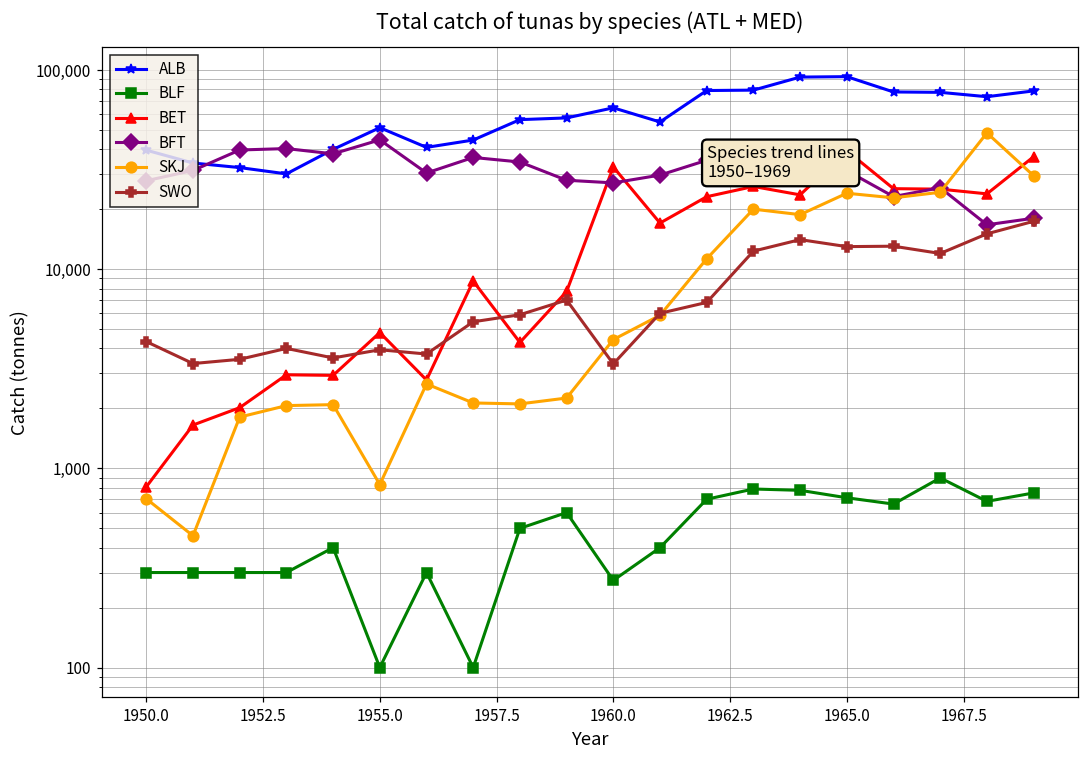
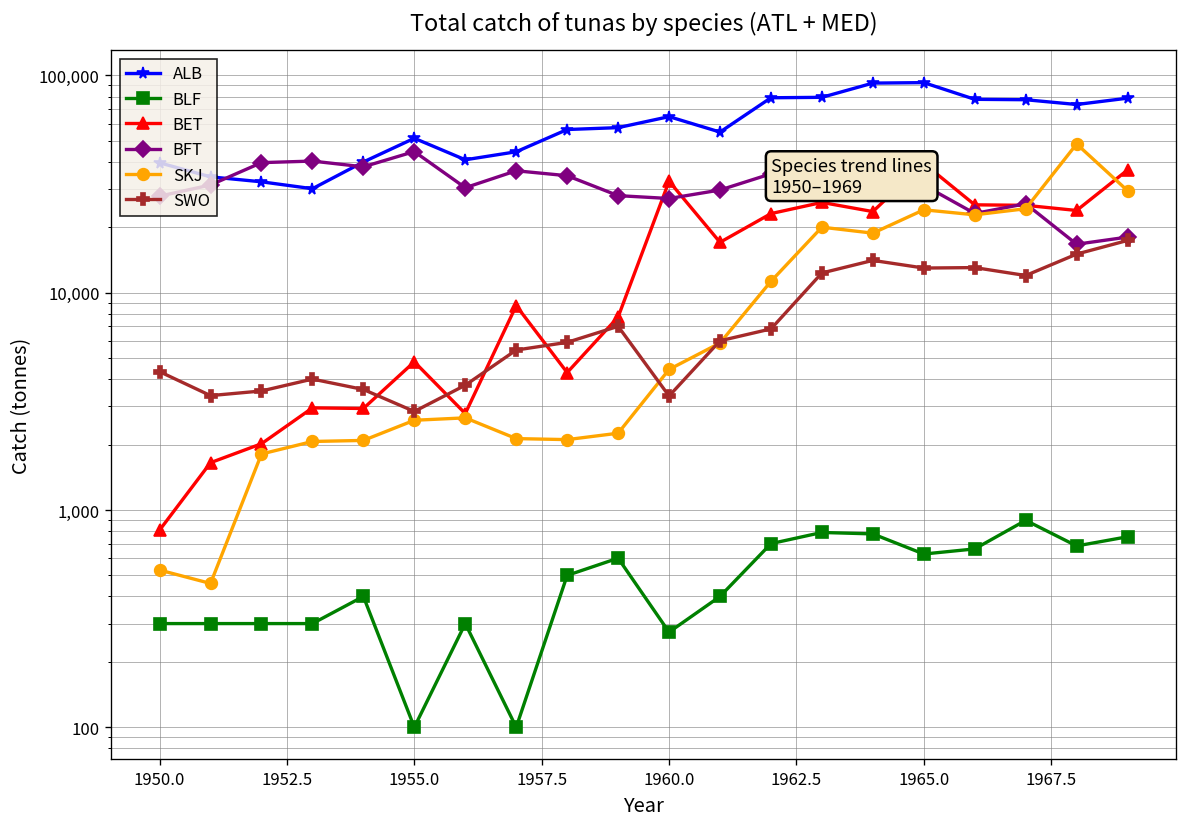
SKJ, 1950.0: 700 -> 530
SKJ, 1955.0: 800 -> 2,600
SWO, 1955.0: 3,900 -> 2,800
BLF, 1965.0: 710 -> 630
